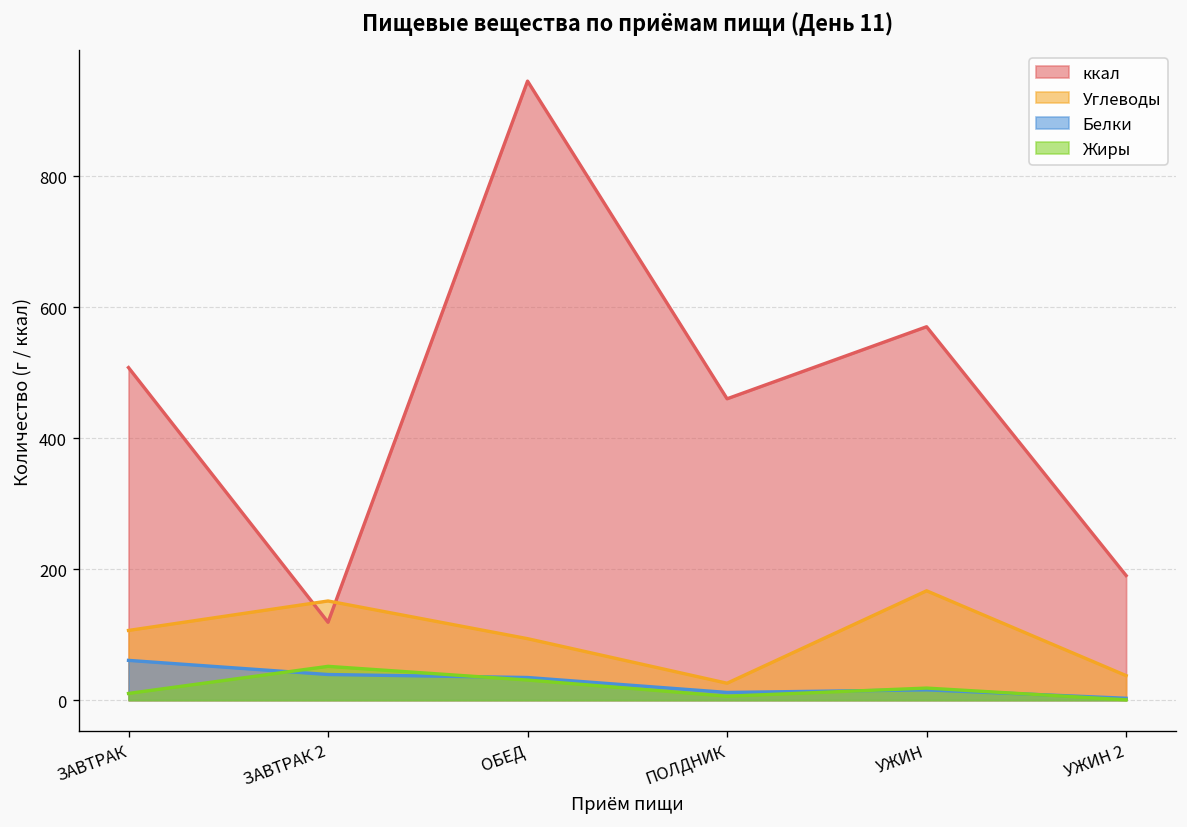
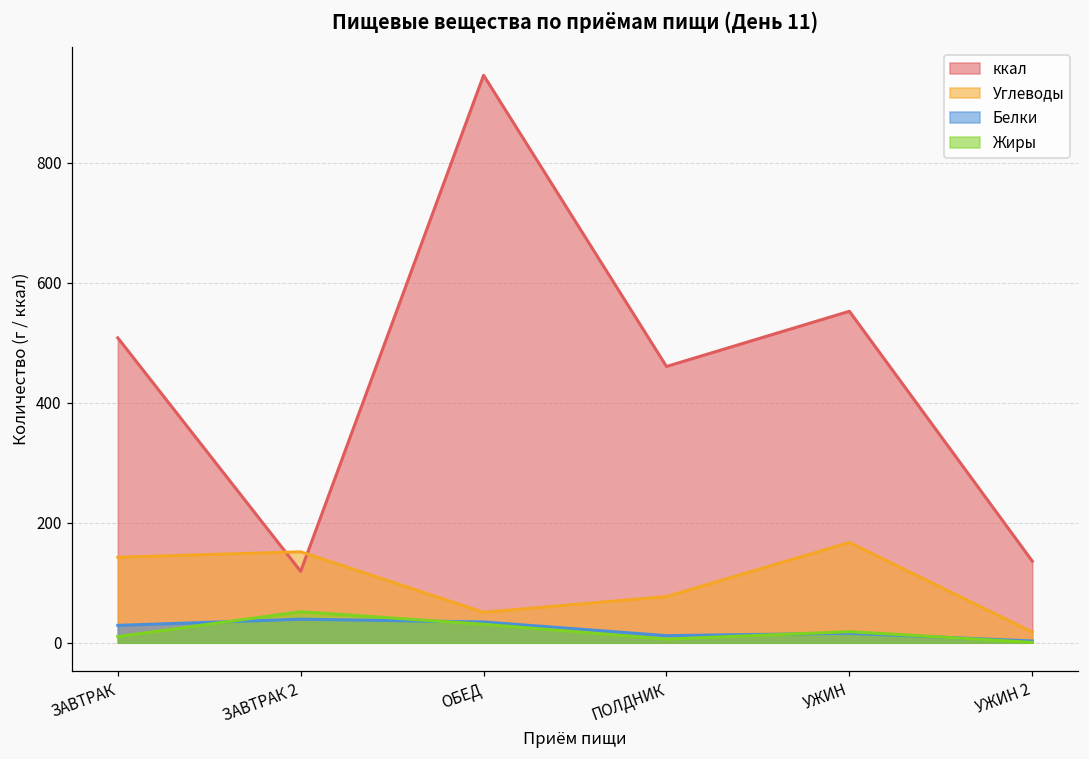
Углеводы, ЗАВТРАК: 110 -> 140
Белки, ЗАВТРАК: 60 -> 30
Углеводы, ОБЕД: 90 -> 50
Углеводы, ПОЛДНИК: 30 -> 80
ккал, УЖИН: 570 -> 550
ккал, УЖИН 2: 190 -> 140
Углеводы, УЖИН 2: 40 -> 20
